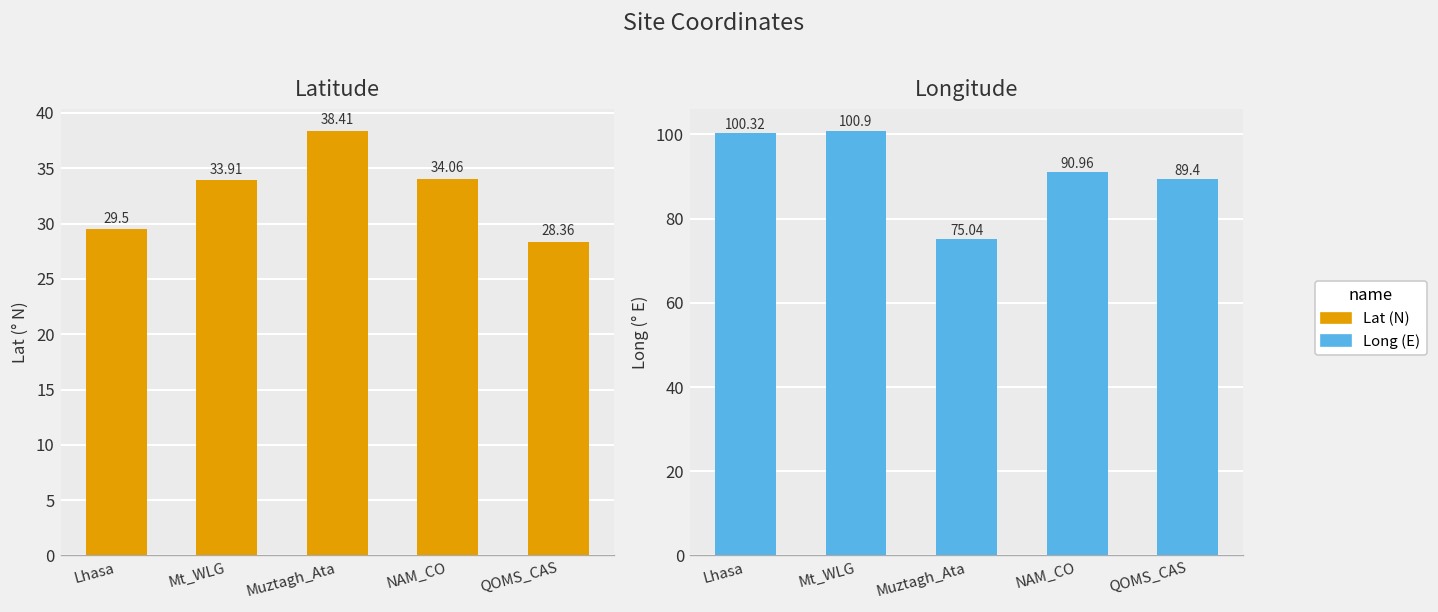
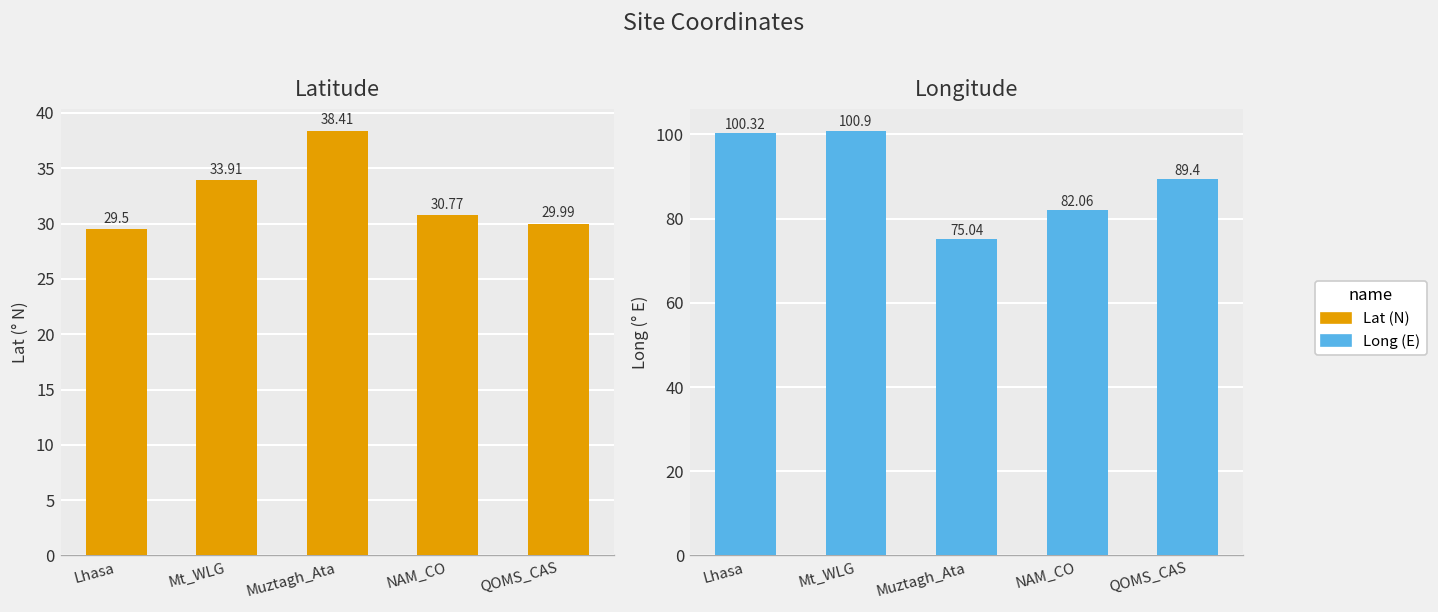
Latitude, NAM_CO: 34.06 -> 30.77
Latitude, QOMS_CAS: 28.36 -> 29.99
Longitude, NAM_CO: 90.96 -> 82.06
